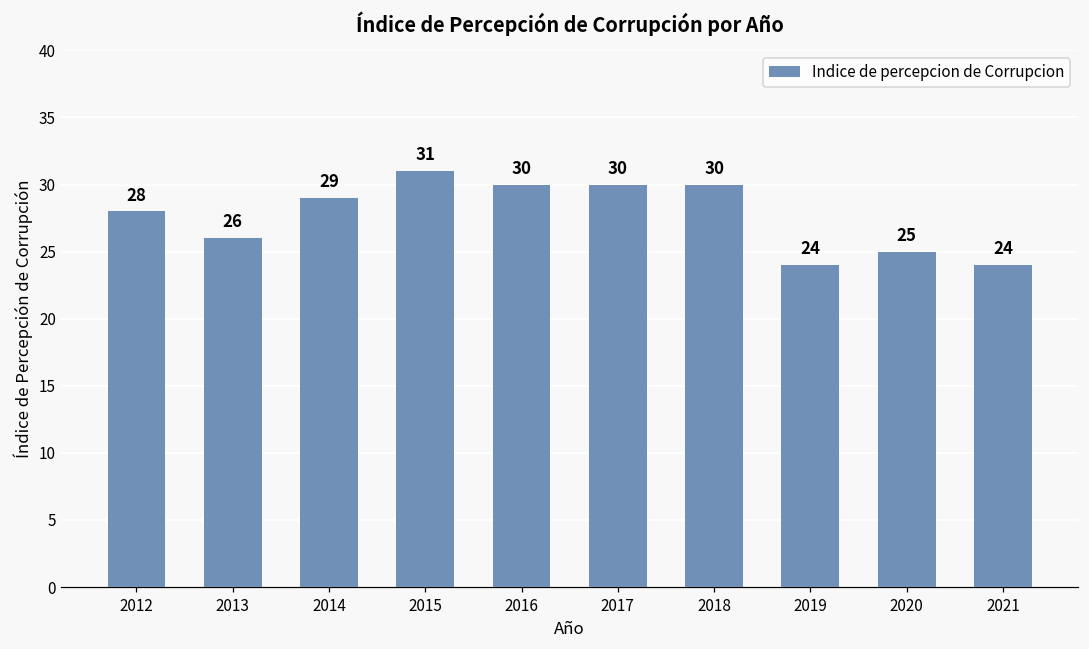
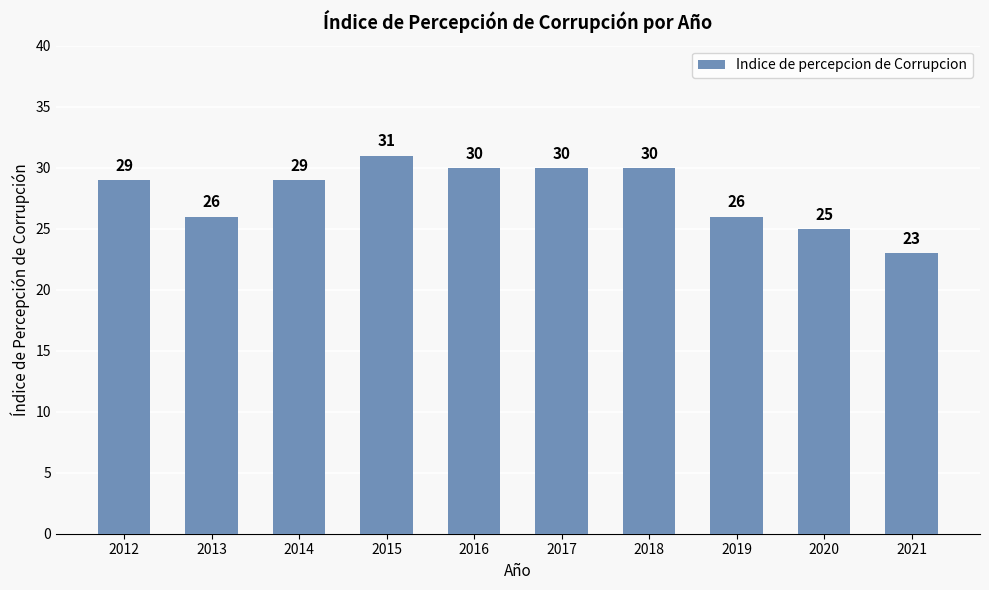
2012: 28 -> 29
2019: 24 -> 26
2021: 24 -> 23
